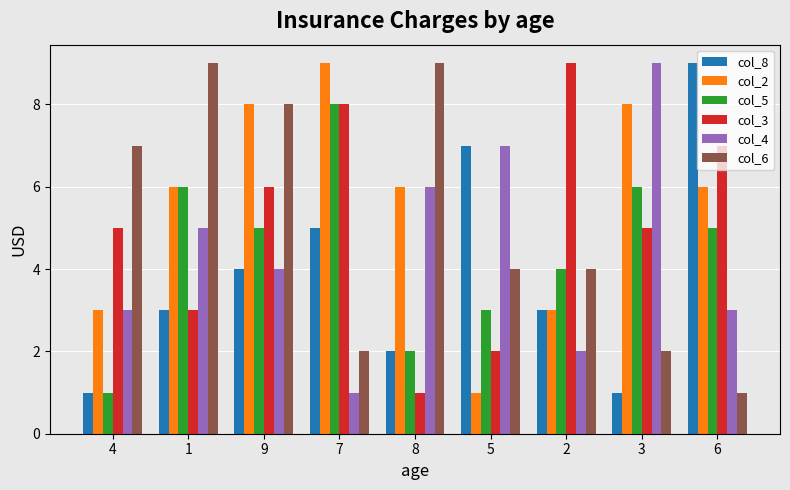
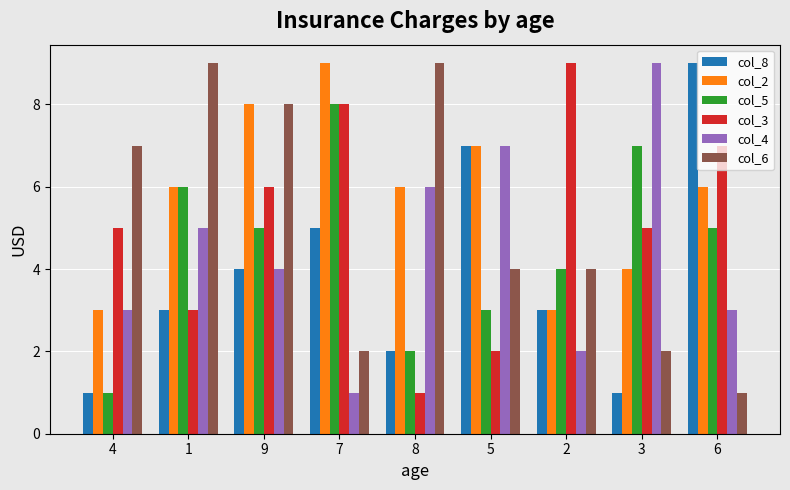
col_2, 5: 1 -> 7
col_2, 3: 8 -> 4
col_5, 3: 6 -> 7
